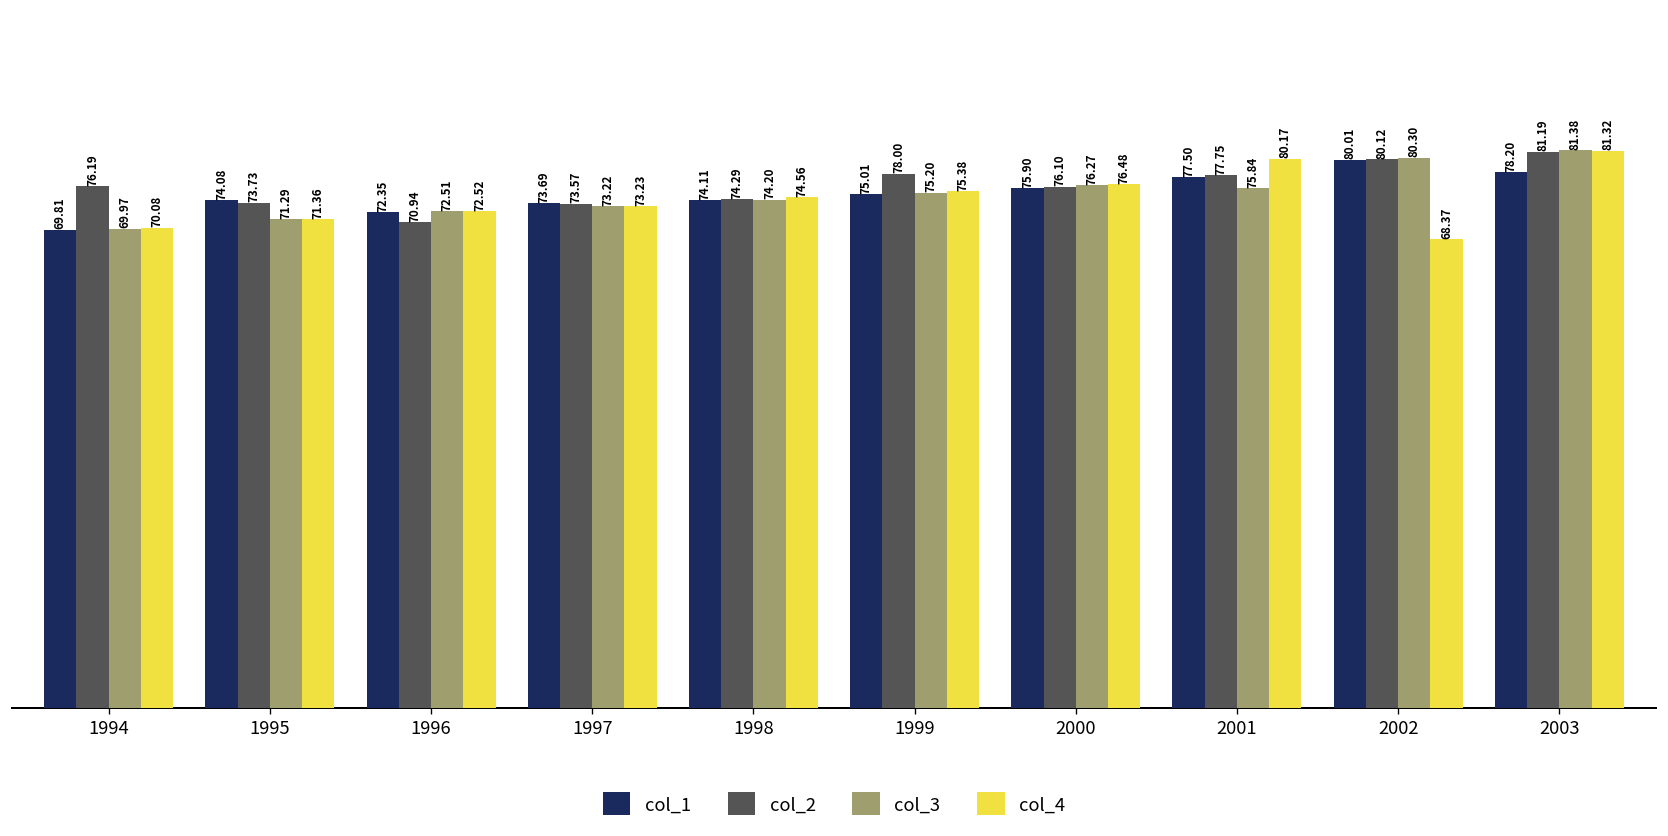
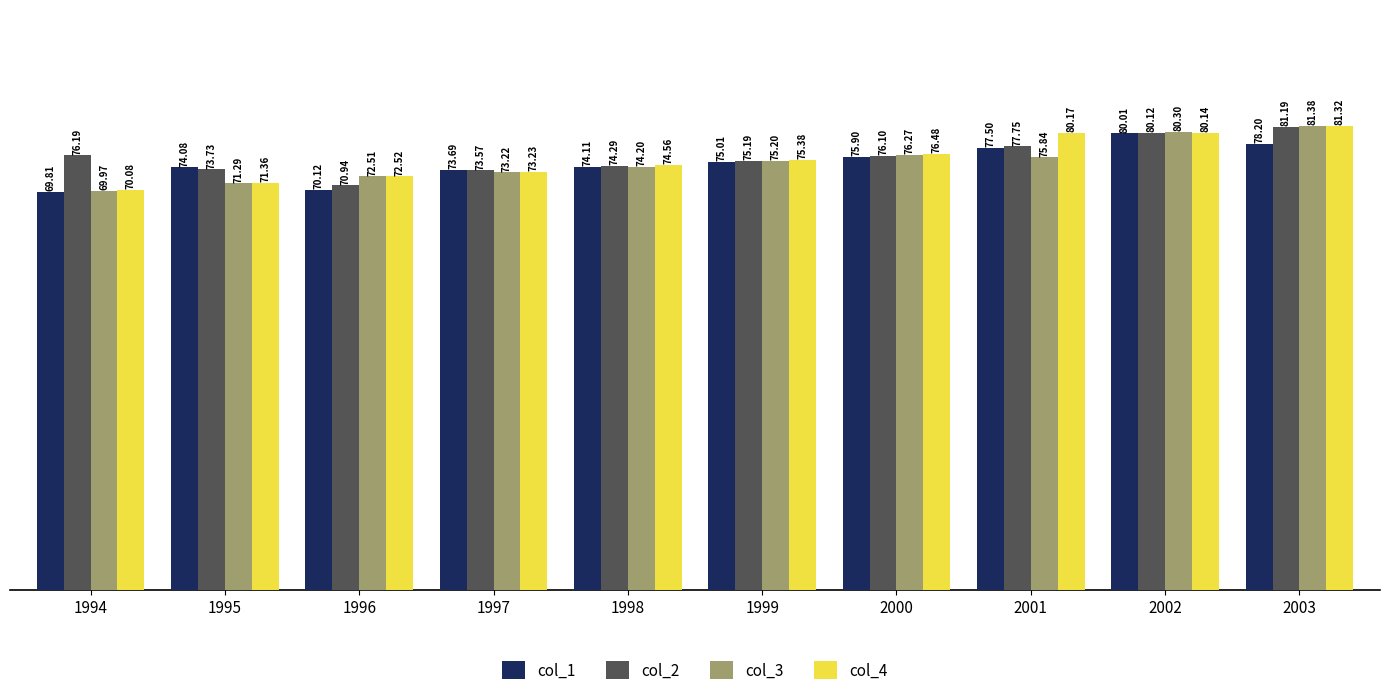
col_1, 1996: 72.35 -> 70.12
col_2, 1999: 78.00 -> 75.19
col_4, 2002: 68.37 -> 80.14
